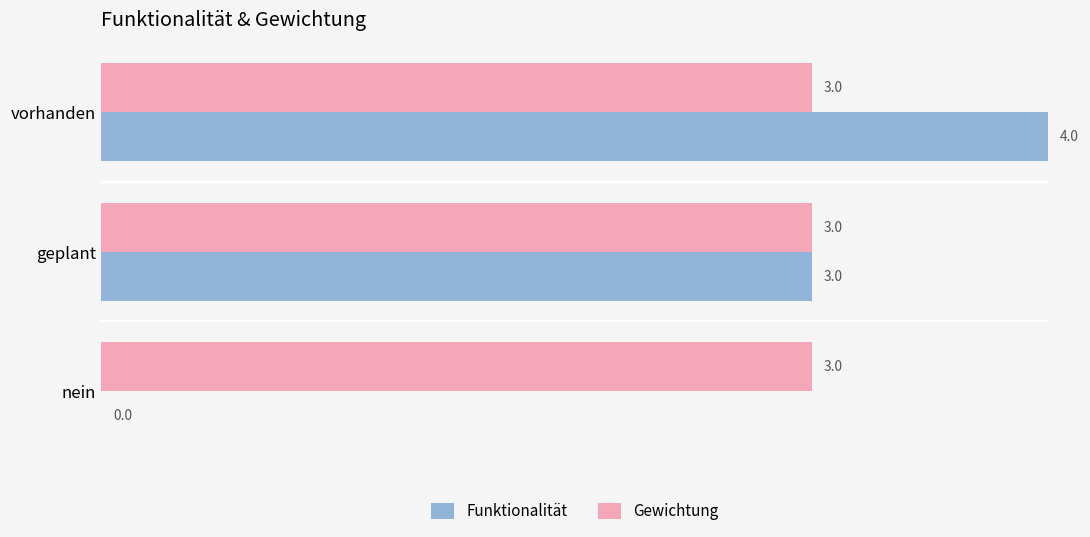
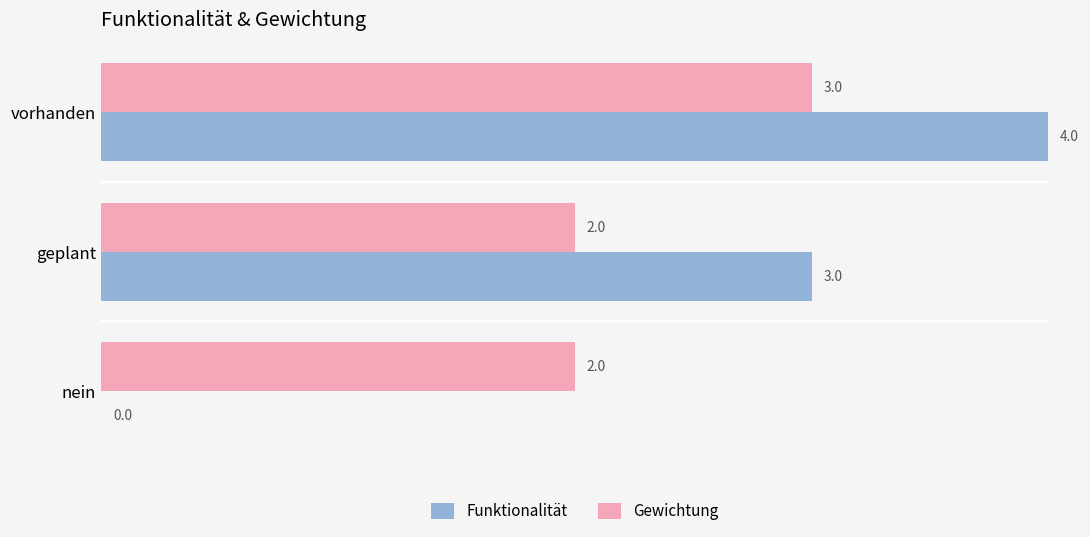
Gewichtung, geplant: 3.0 -> 2.0
Gewichtung, nein: 3.0 -> 2.0
